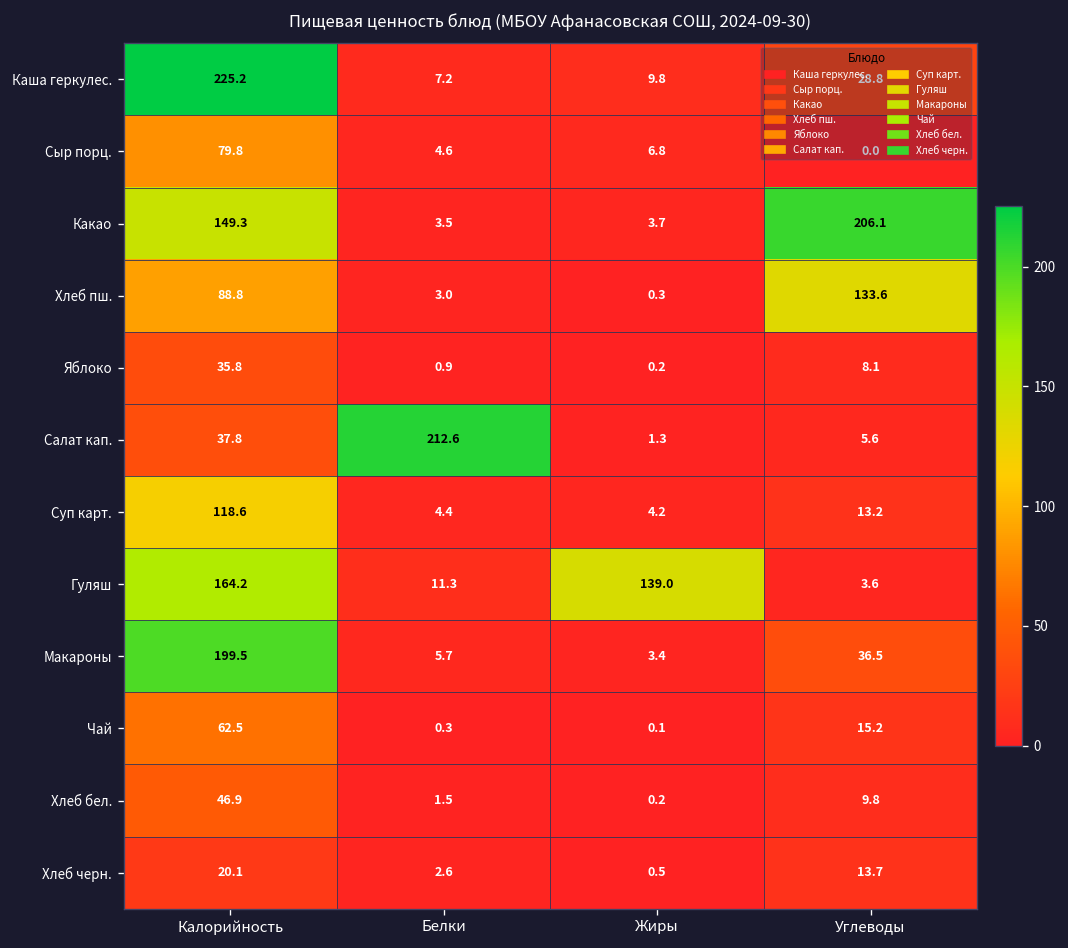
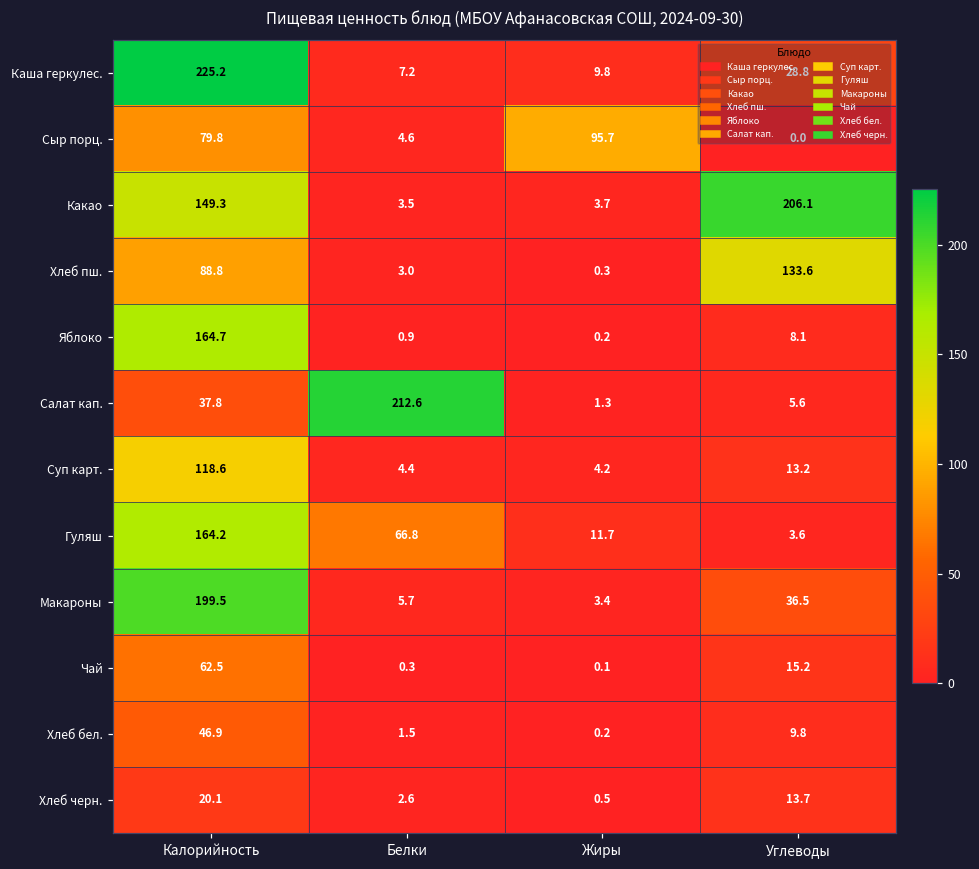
Сыр порц., Жиры: 6.8 -> 95.7
Яблоко, Калорийность: 35.8 -> 164.7
Гуляш, Белки: 11.3 -> 66.8
Гуляш, Жиры: 139.0 -> 11.7
